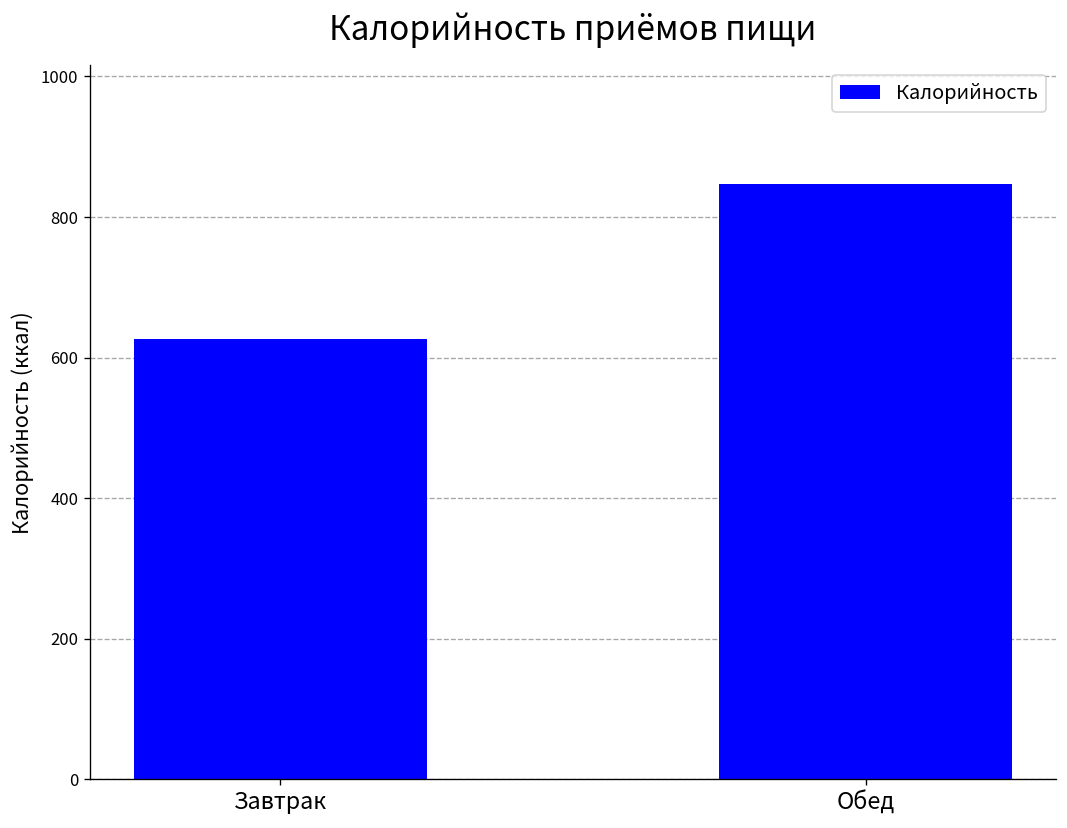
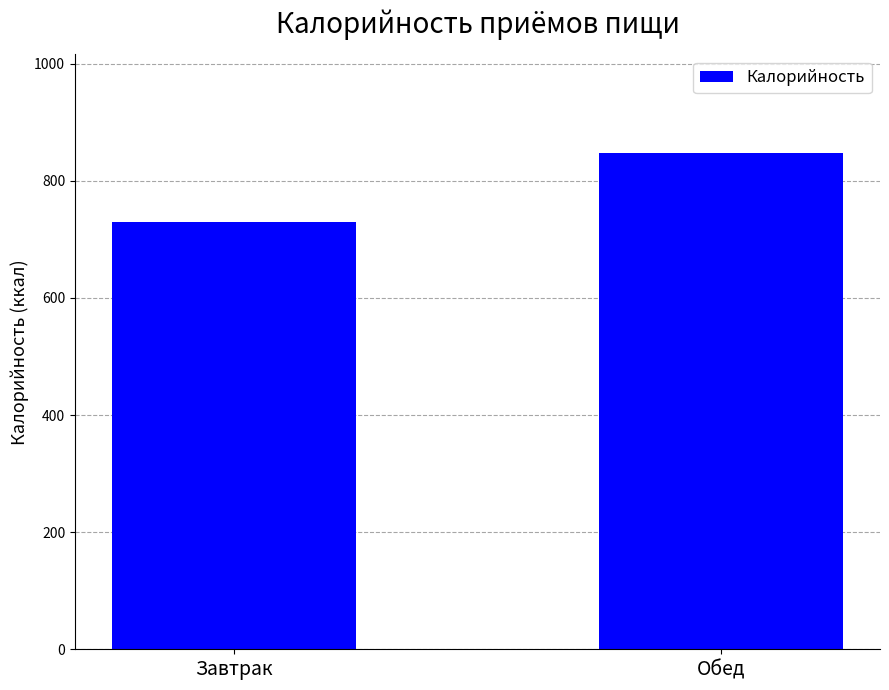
Завтрак: 630 -> 730
